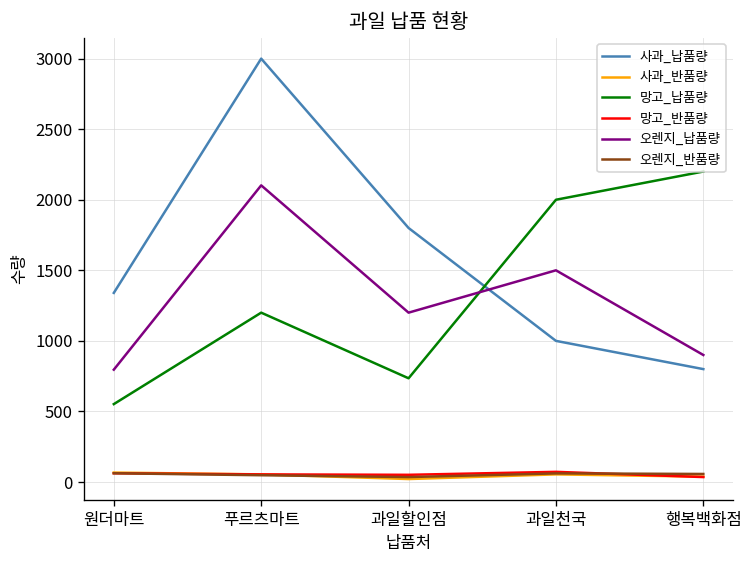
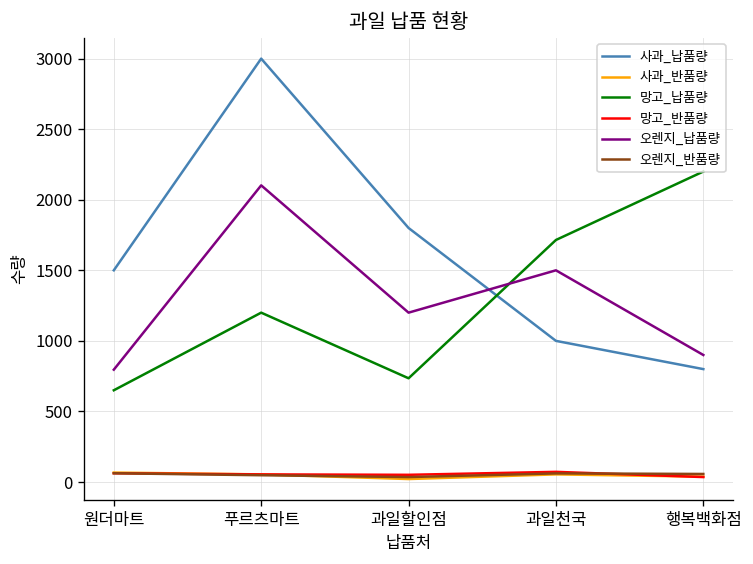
사과_납품량, 원더마트: 1340 -> 1500
망고_납품량, 원더마트: 550 -> 650
망고_납품량, 과일천국: 2000 -> 1720
